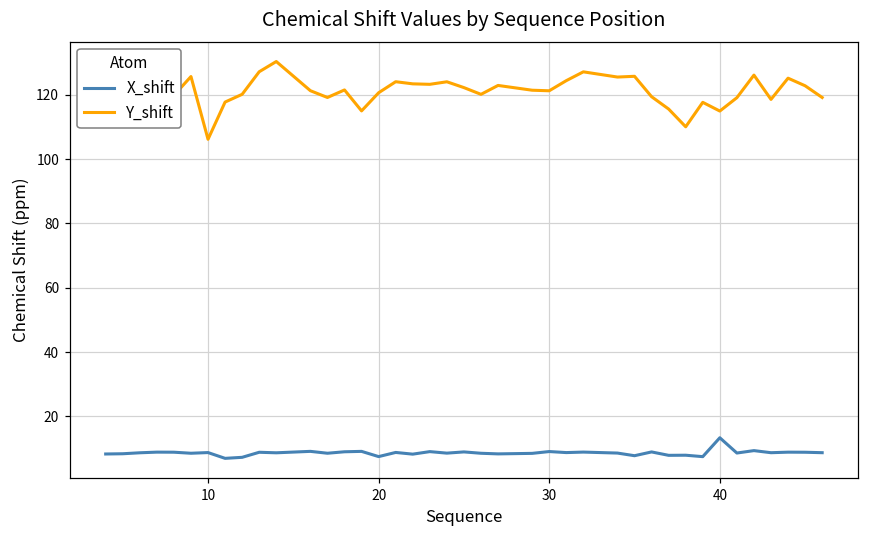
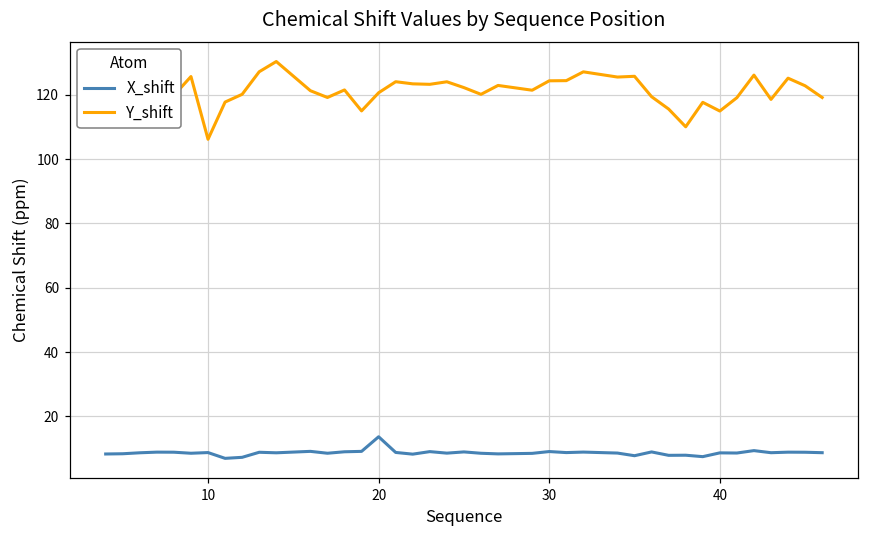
X_shift, 20: 7 -> 14
Y_shift, 30: 121 -> 124
X_shift, 40: 13 -> 9
